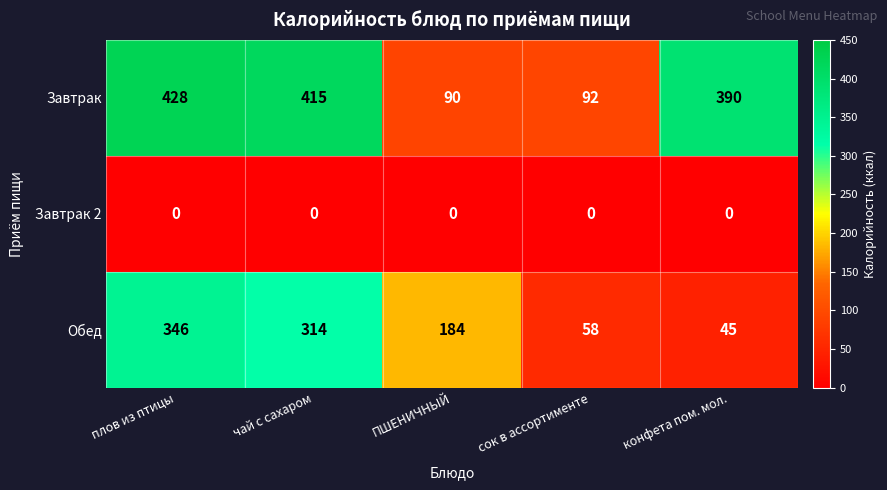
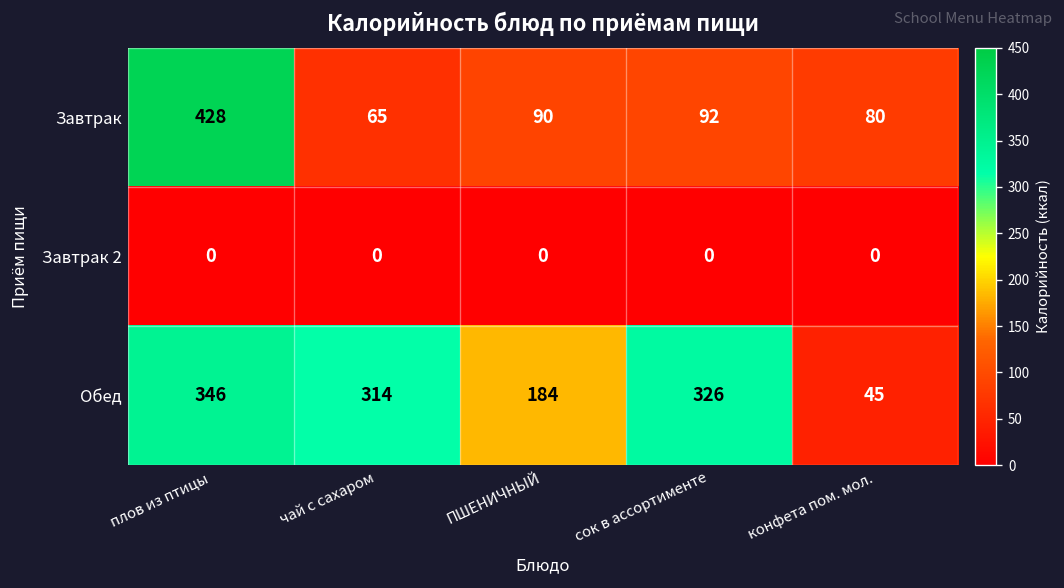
Завтрак, чай с сахаром: 415 -> 65
Завтрак, конфета пом. мол.: 390 -> 80
Обед, сок в ассортименте: 58 -> 326
